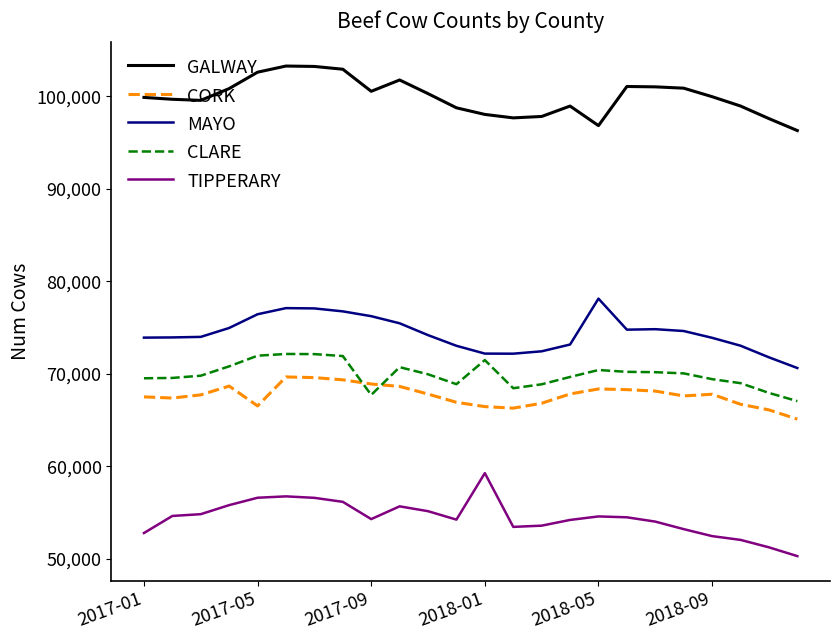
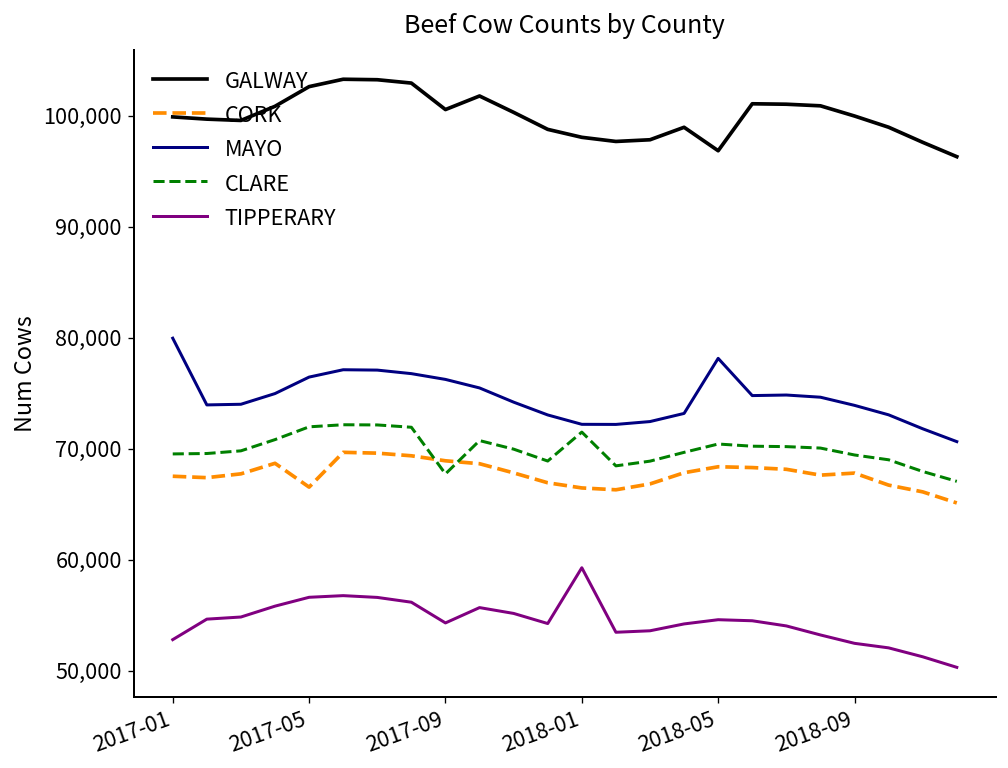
MAYO, 2017-01: 74,000 -> 80,000
